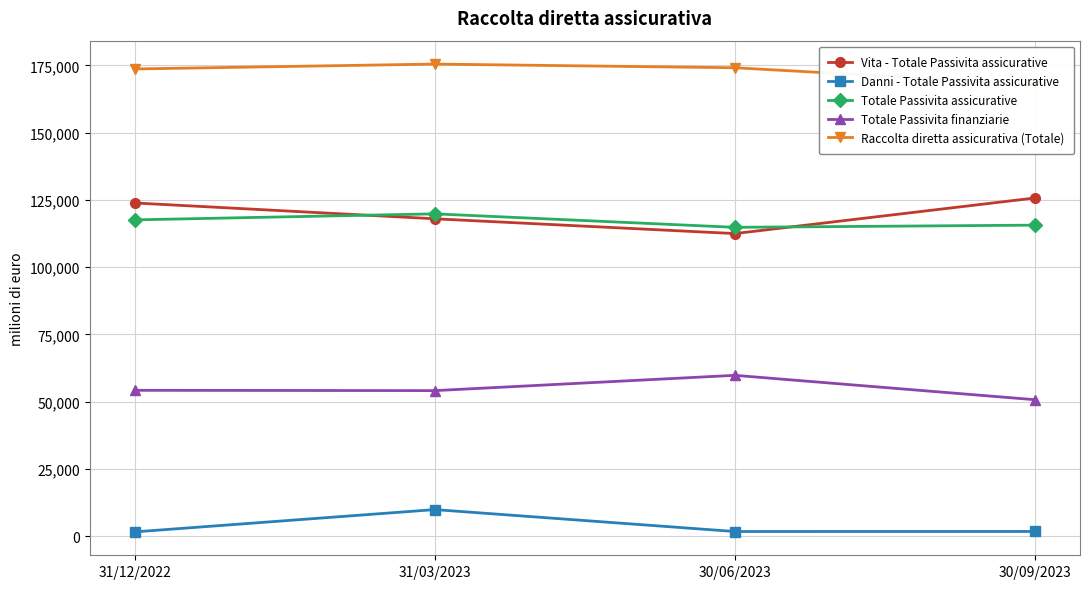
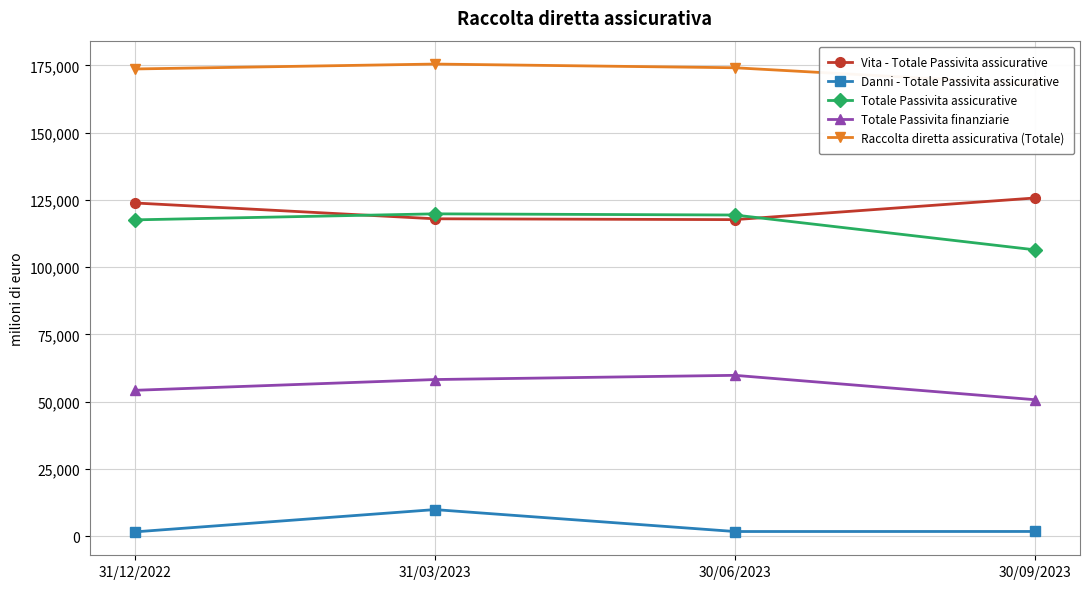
Totale Passivita finanziarie, 31/03/2023: 54,000 -> 58,000
Vita - Totale Passivita assicurative, 30/06/2023: 112,000 -> 118,000
Totale Passivita assicurative, 30/06/2023: 115,000 -> 119,000
Totale Passivita assicurative, 30/09/2023: 116,000 -> 106,000
